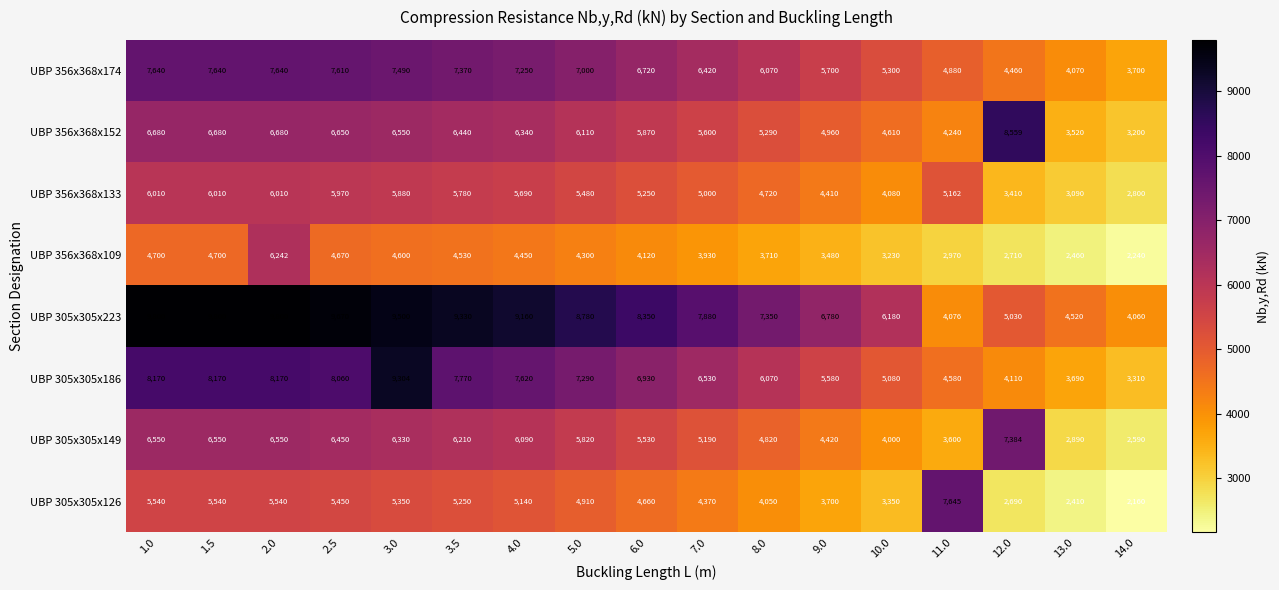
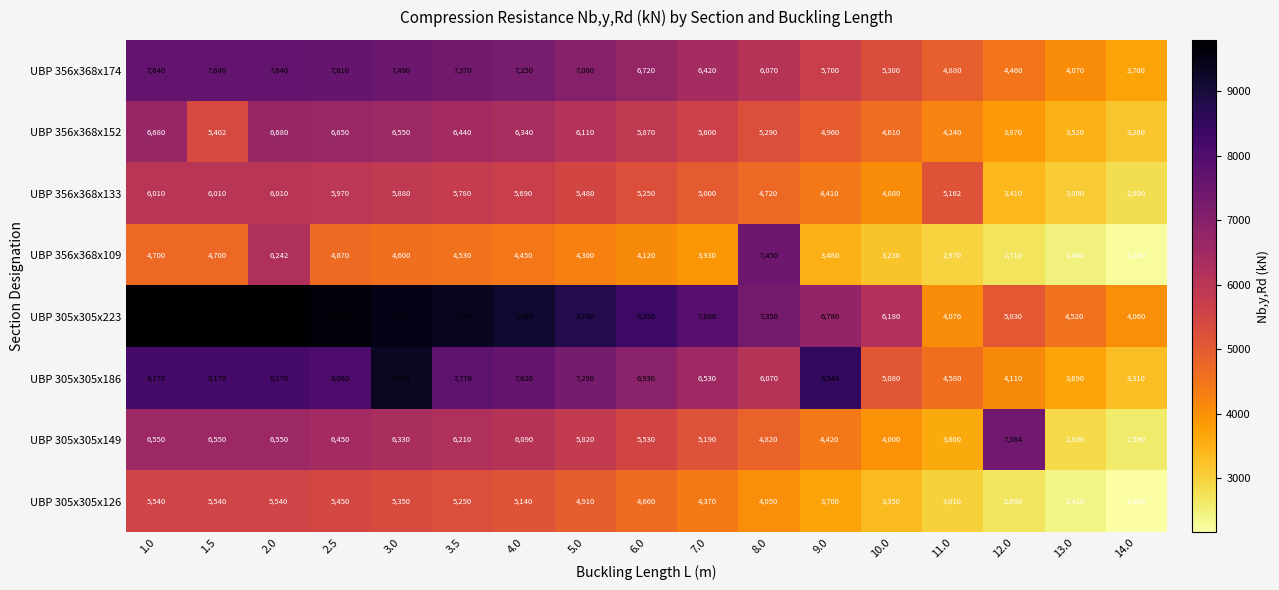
UBP 356x368x152, 1.5: 6,680 -> 5,402
UBP 356x368x152, 12.0: 8,559 -> 3,870
UBP 356x368x109, 8.0: 3,710 -> 7,450
UBP 305x305x186, 9.0: 5,580 -> 8,546
UBP 305x305x126, 11.0: 7,645 -> 3,010
